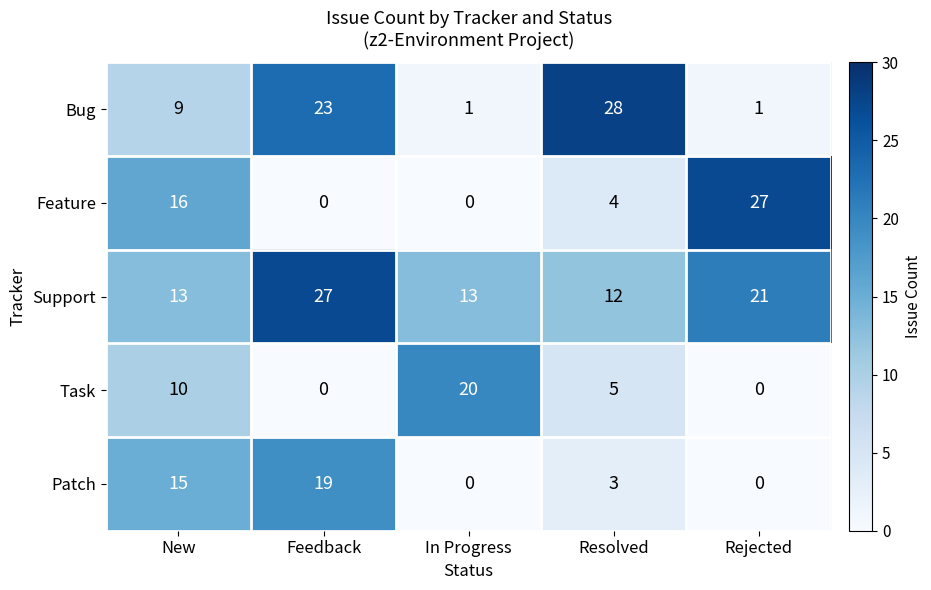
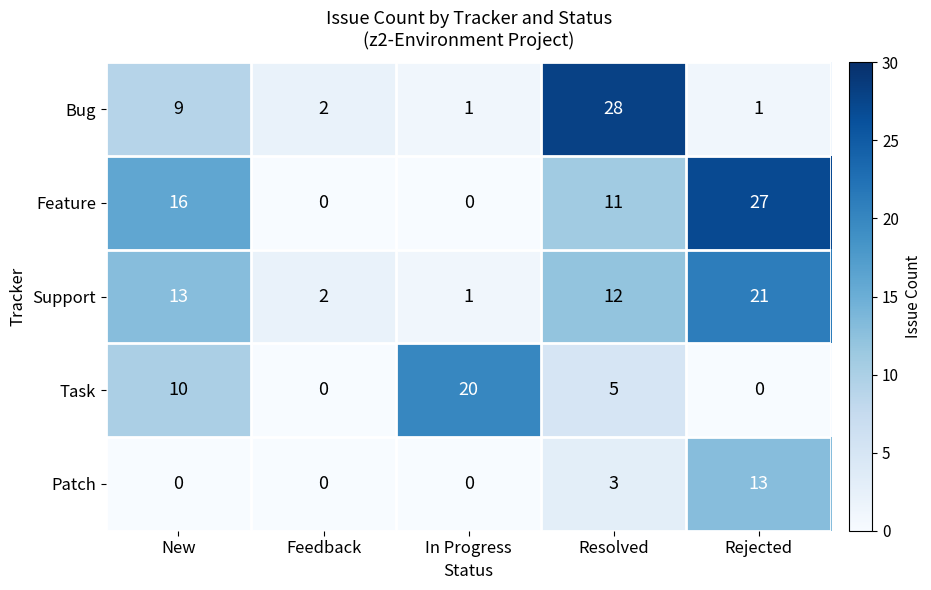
Bug, Feedback: 23 -> 2
Feature, Resolved: 4 -> 11
Support, Feedback: 27 -> 2
Support, In Progress: 13 -> 1
Patch, New: 15 -> 0
Patch, Feedback: 19 -> 0
Patch, Rejected: 0 -> 13
